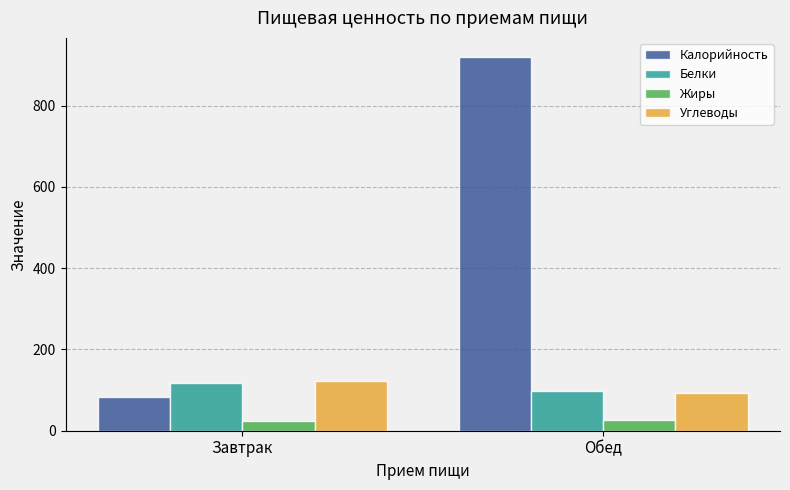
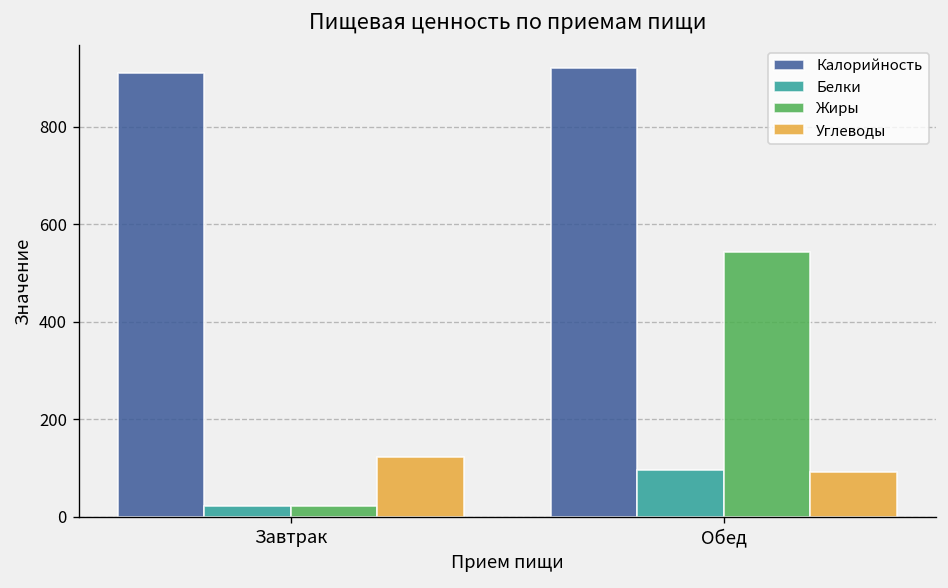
Калорийность, Завтрак: 80 -> 910
Белки, Завтрак: 120 -> 20
Жиры, Обед: 30 -> 540
